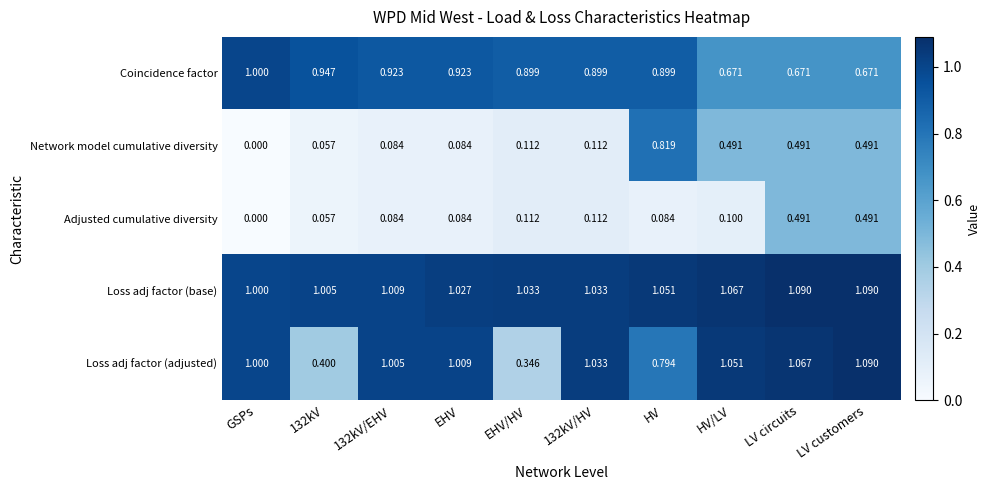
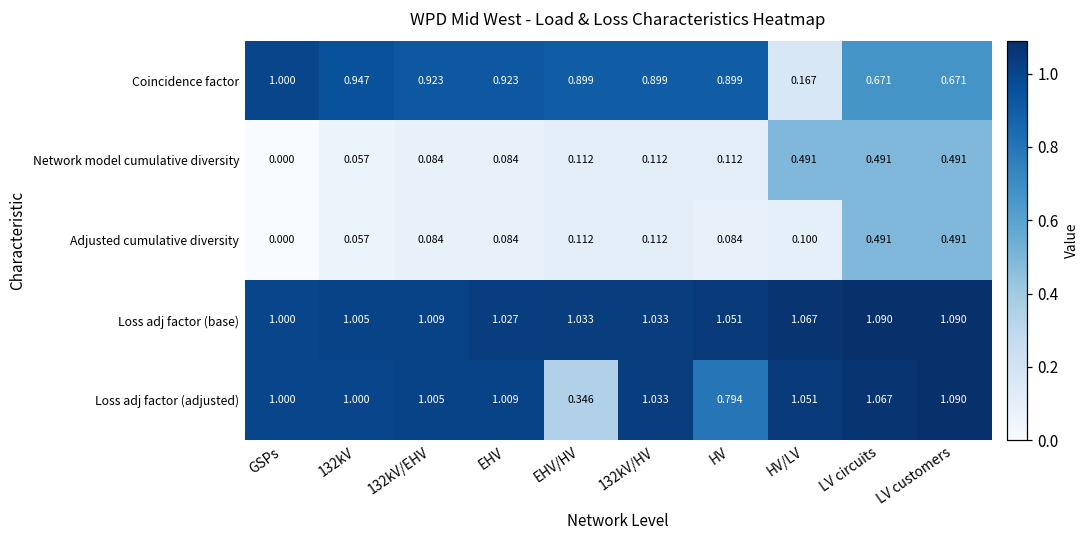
Coincidence factor, HV/LV: 0.671 -> 0.167
Network model cumulative diversity, HV: 0.819 -> 0.112
Loss adj factor (adjusted), 132kV: 0.400 -> 1.000
